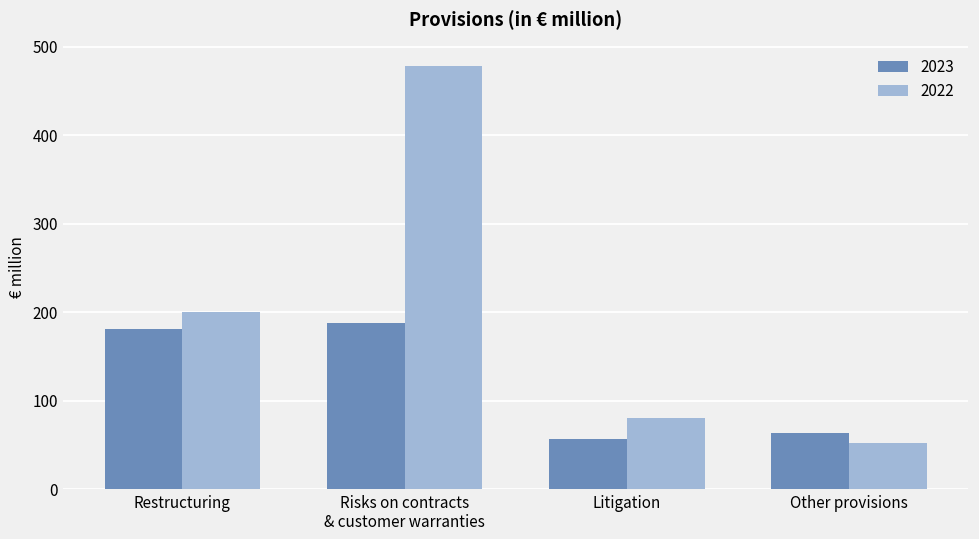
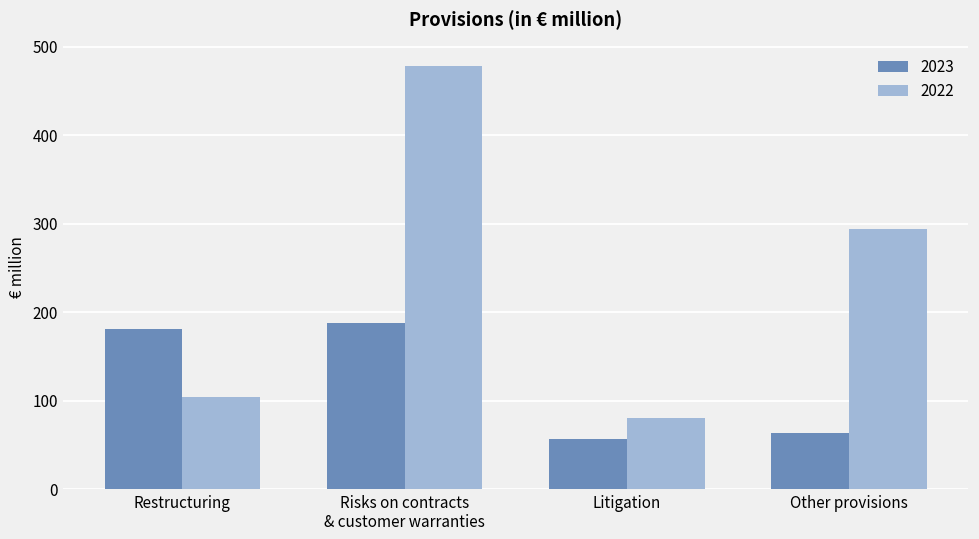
2022, Restructuring: 200 -> 100
2022, Other provisions: 50 -> 290
